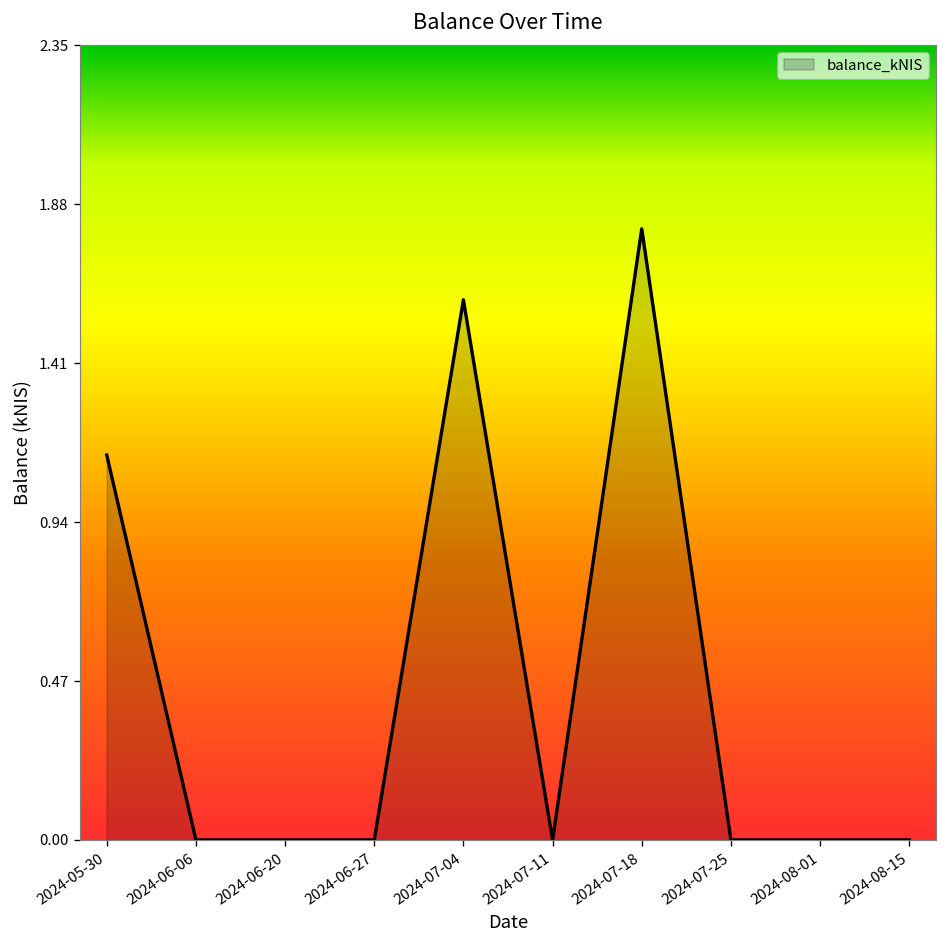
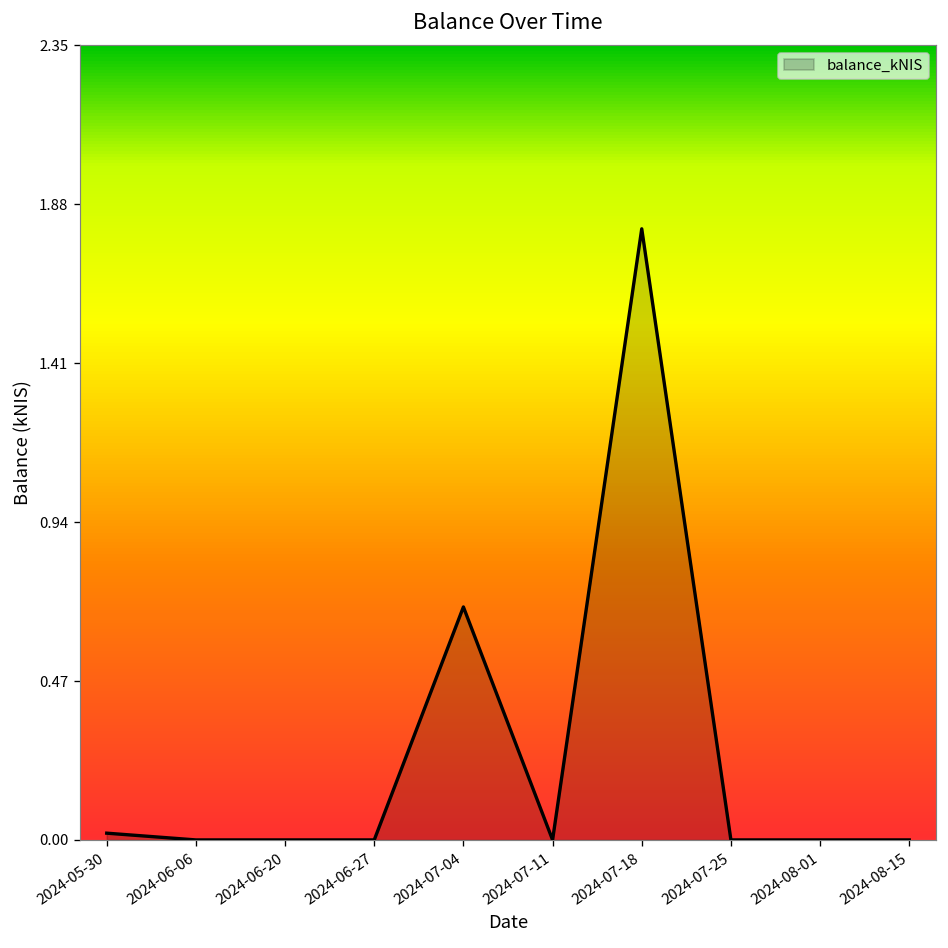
2024-05-30: 1.14 -> 0.02
2024-07-04: 1.60 -> 0.69
